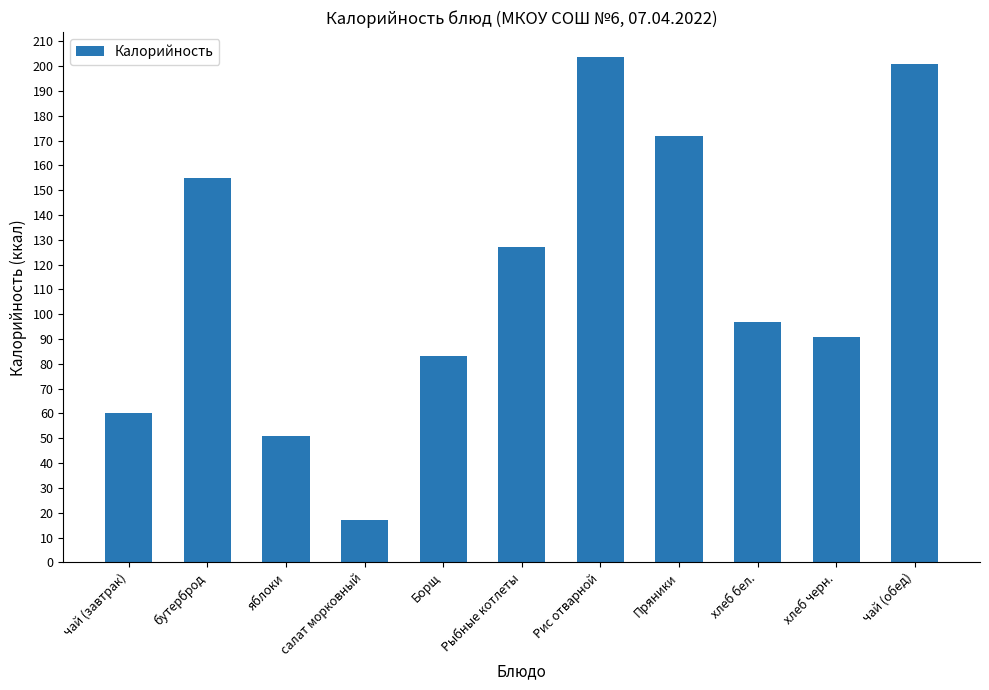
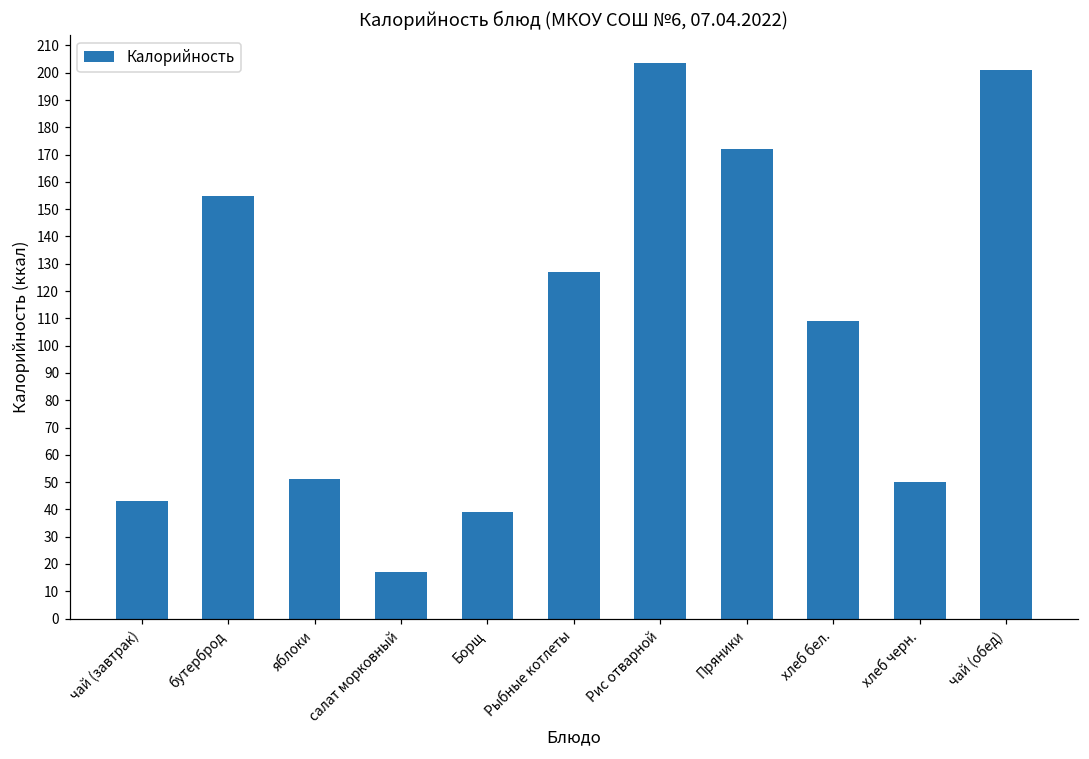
чай (завтрак): 60 -> 43
Борщ: 83 -> 39
хлеб бел.: 97 -> 109
хлеб черн.: 91 -> 50
